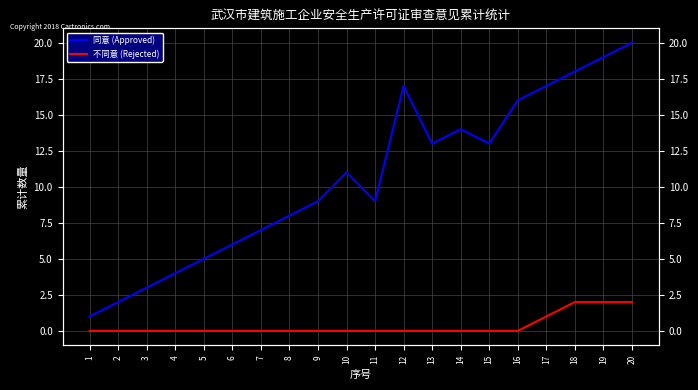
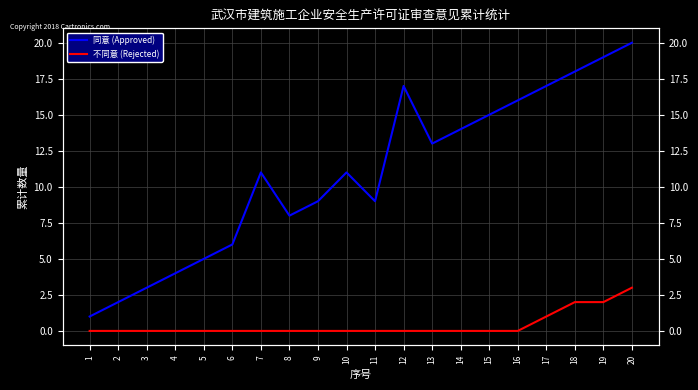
同意 (Approved), 7: 7 -> 11
同意 (Approved), 15: 13 -> 15
不同意 (Rejected), 20: 2 -> 3
